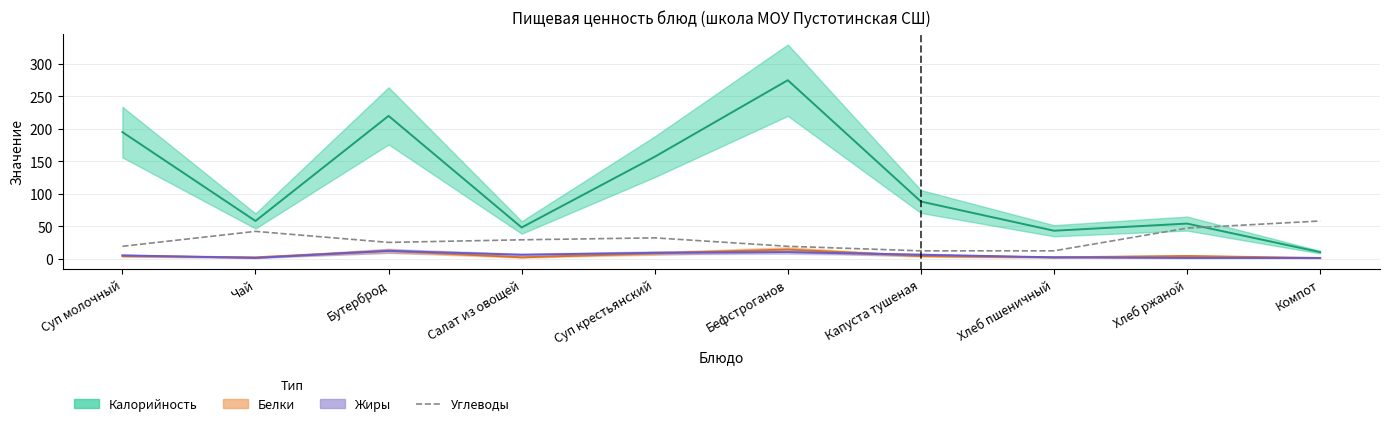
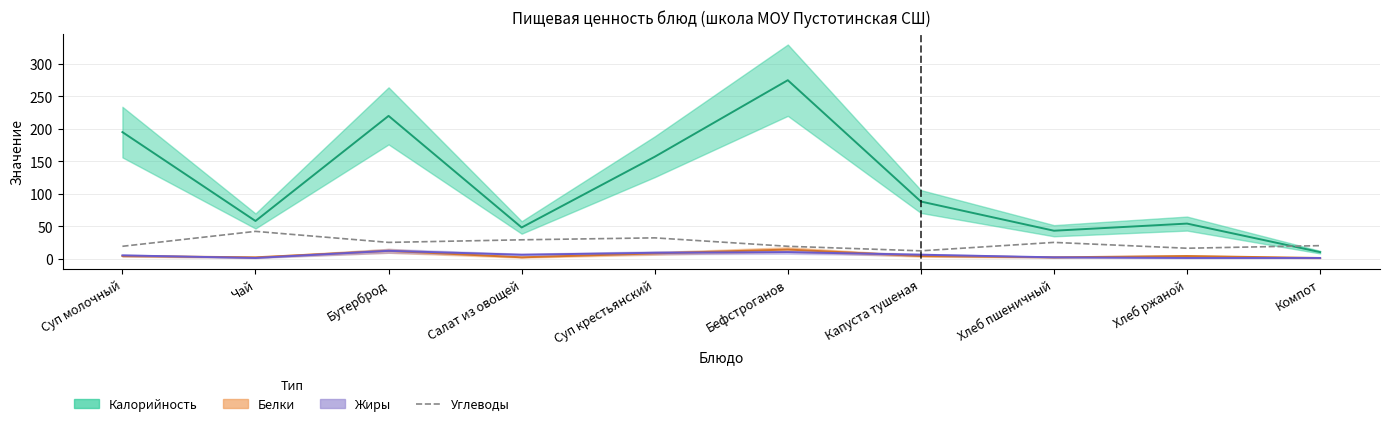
Углеводы, Хлеб пшеничный: 10 -> 30
Углеводы, Хлеб ржаной: 50 -> 20
Углеводы, Компот: 60 -> 20
